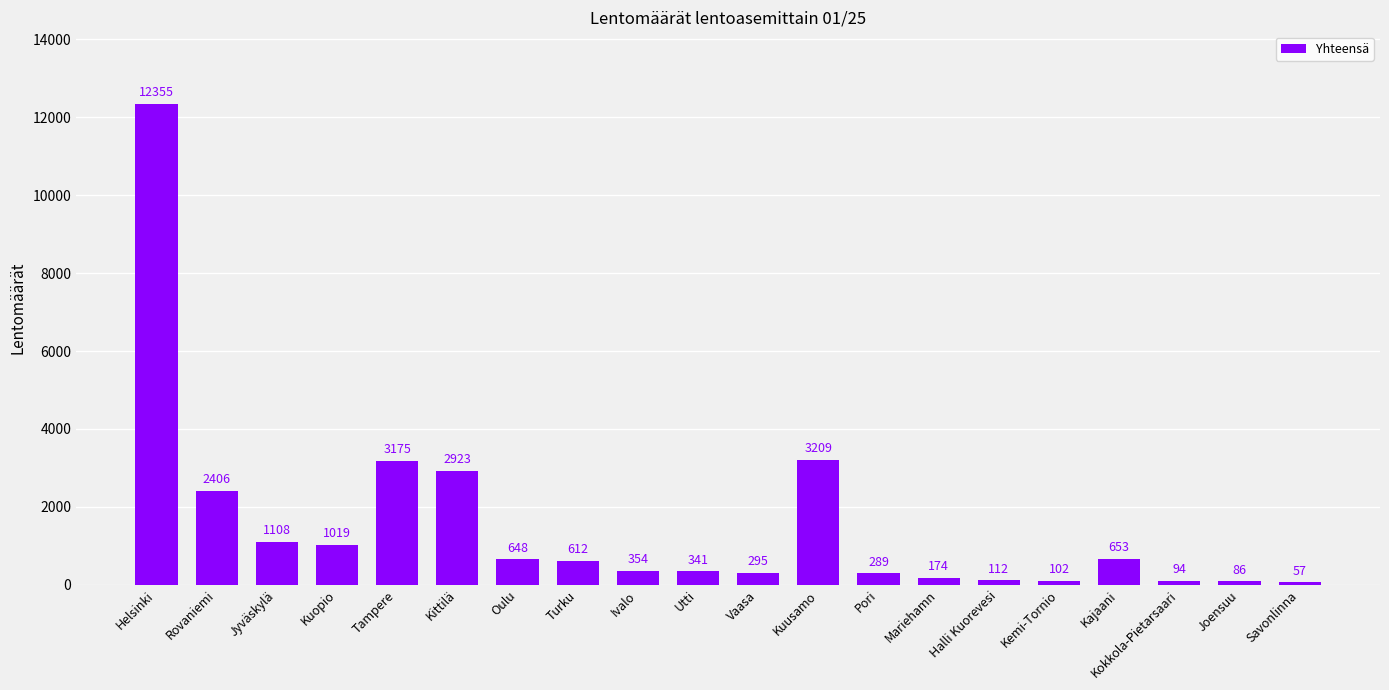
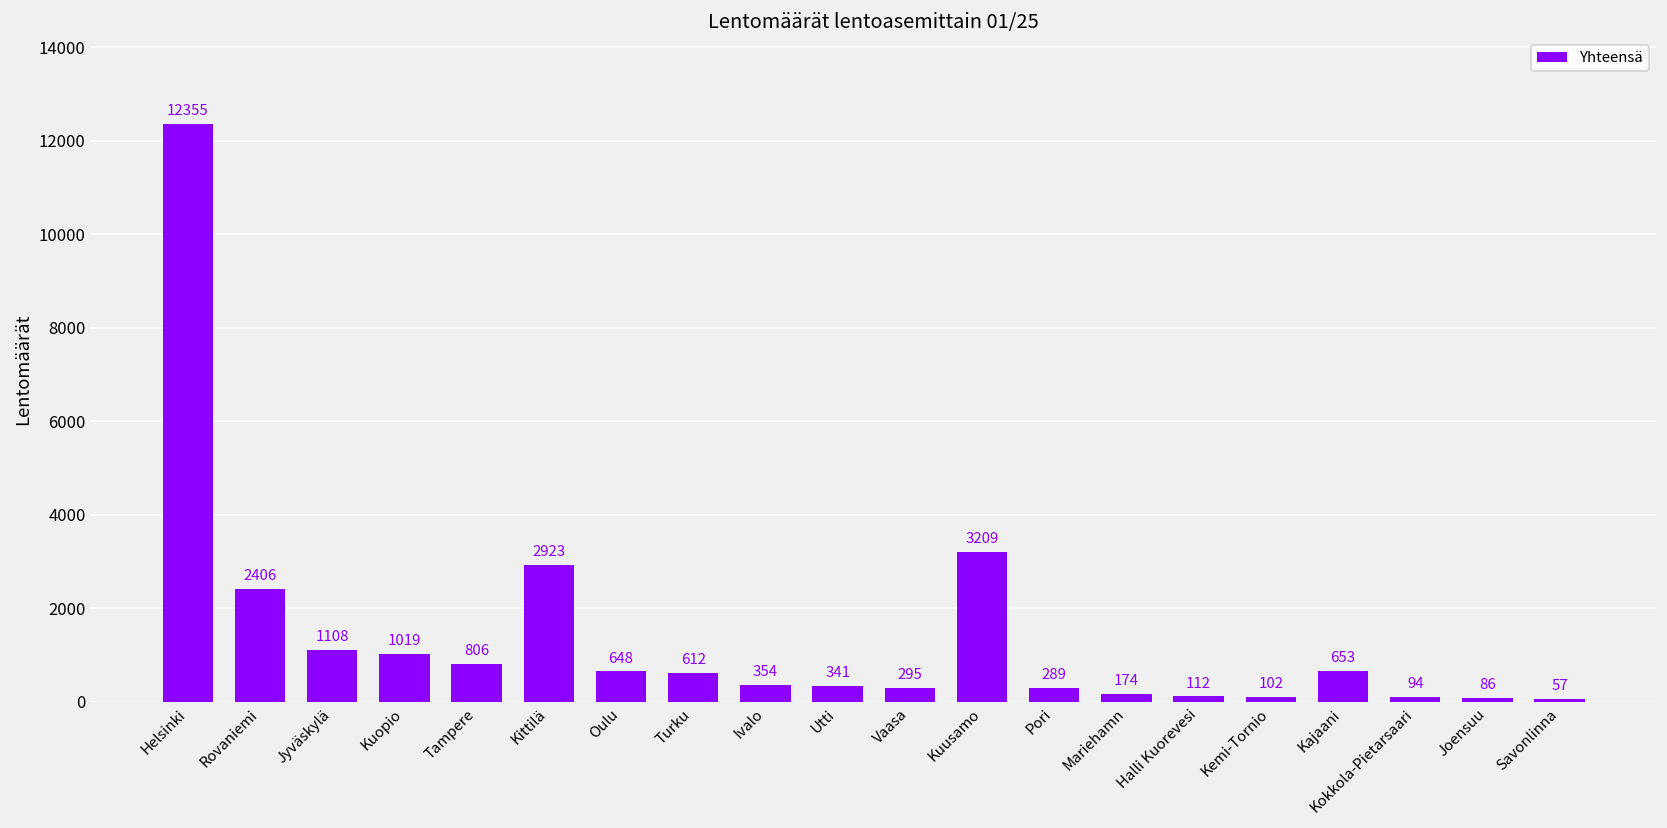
Tampere: 3175 -> 806
